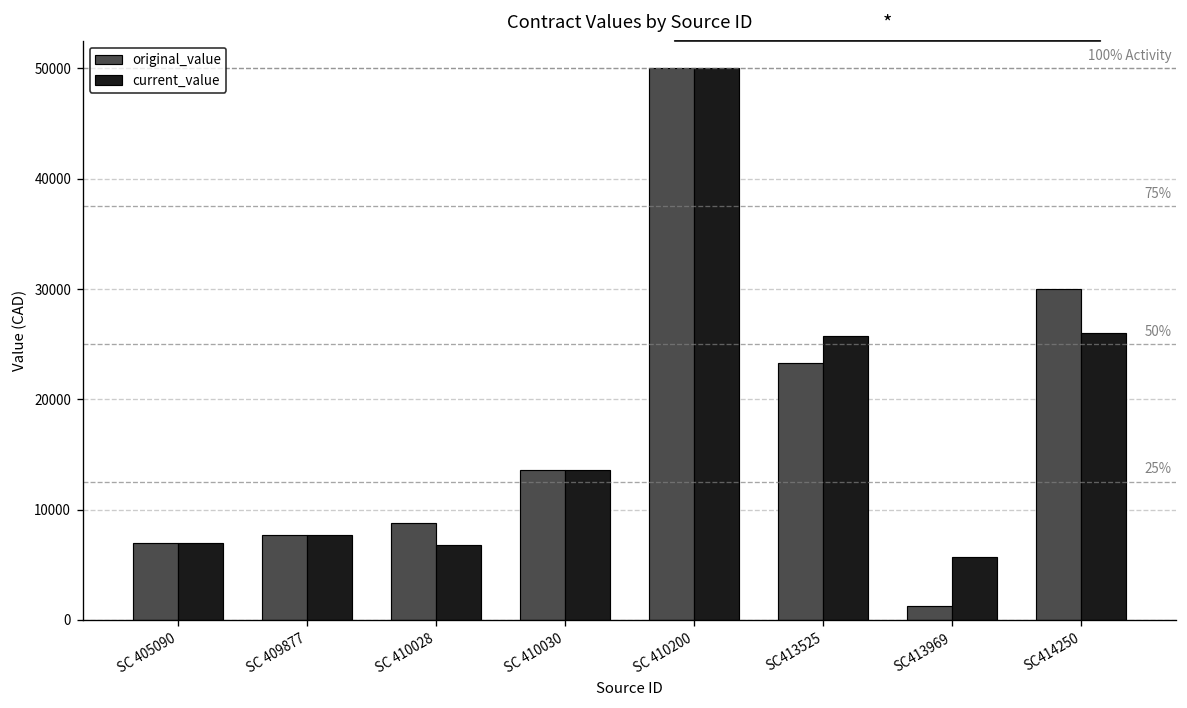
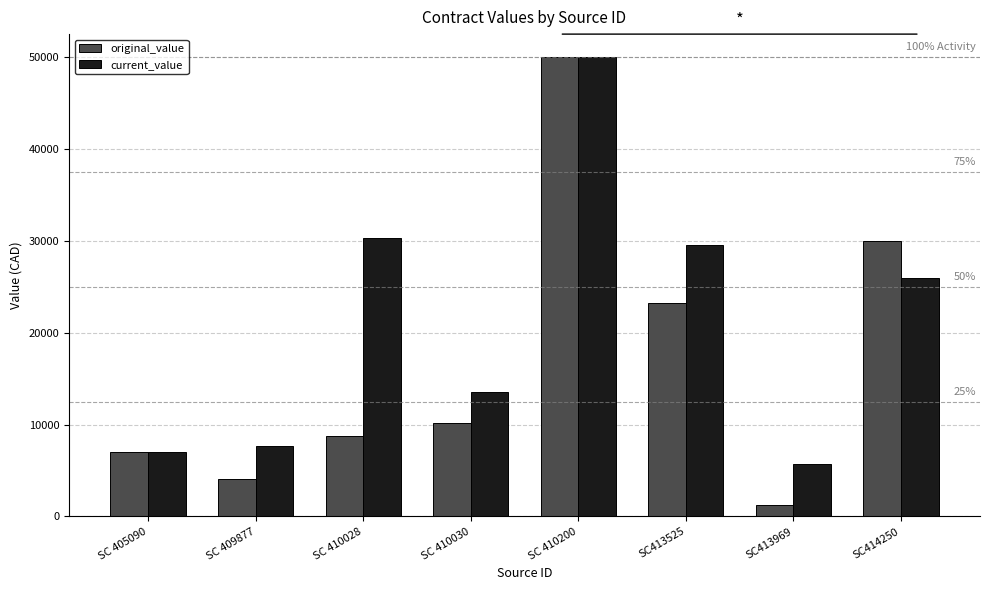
original_value, SC 409877: 8000 -> 4000
current_value, SC 410028: 7000 -> 30000
original_value, SC 410030: 14000 -> 10000
current_value, SC413525: 26000 -> 30000
